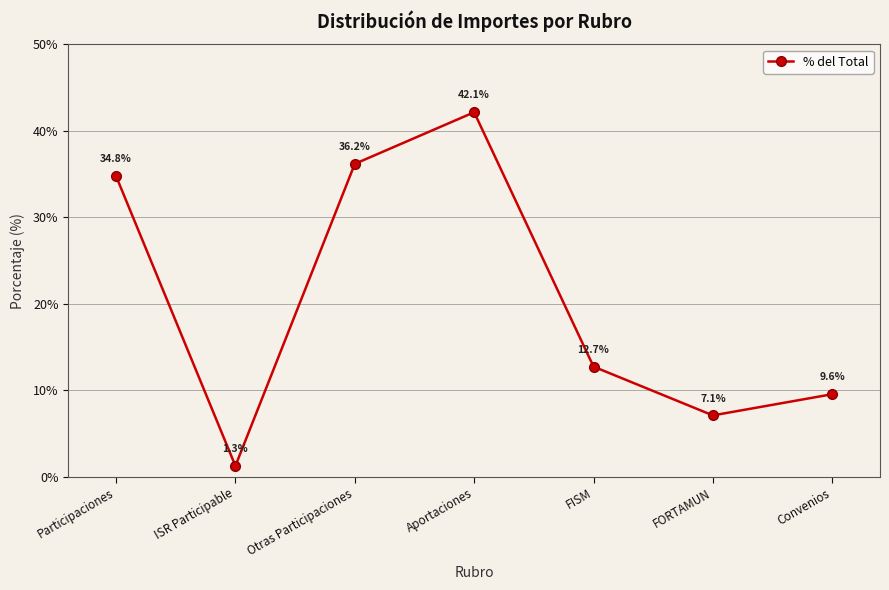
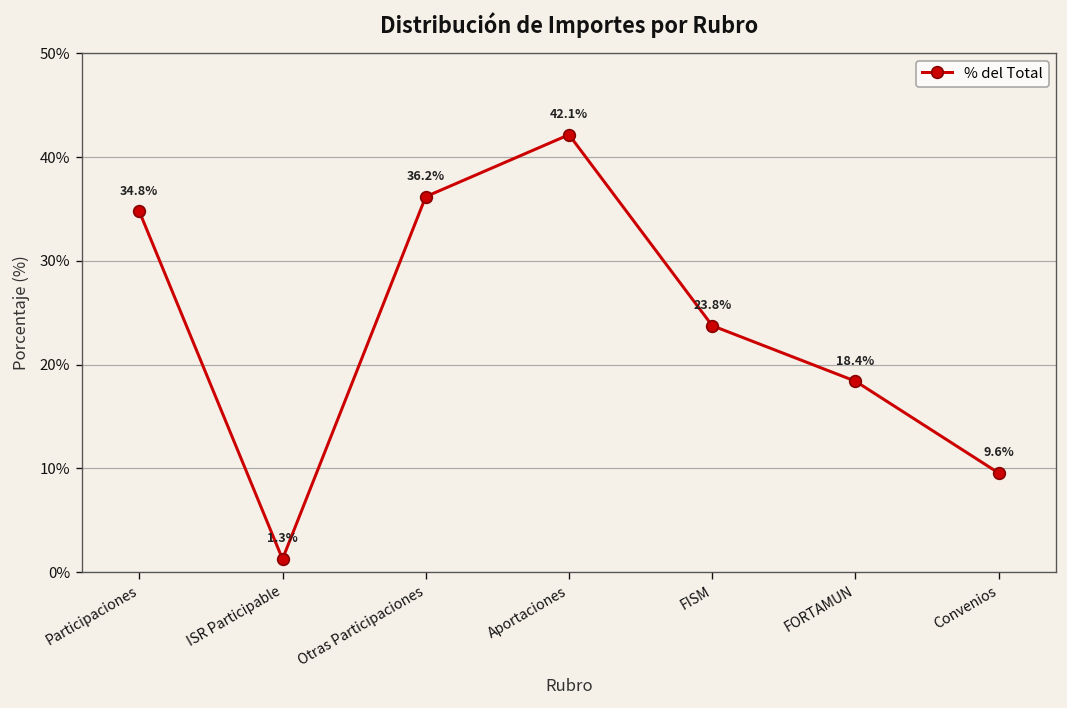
FISM: 12.7% -> 23.8%
FORTAMUN: 7.1% -> 18.4%
